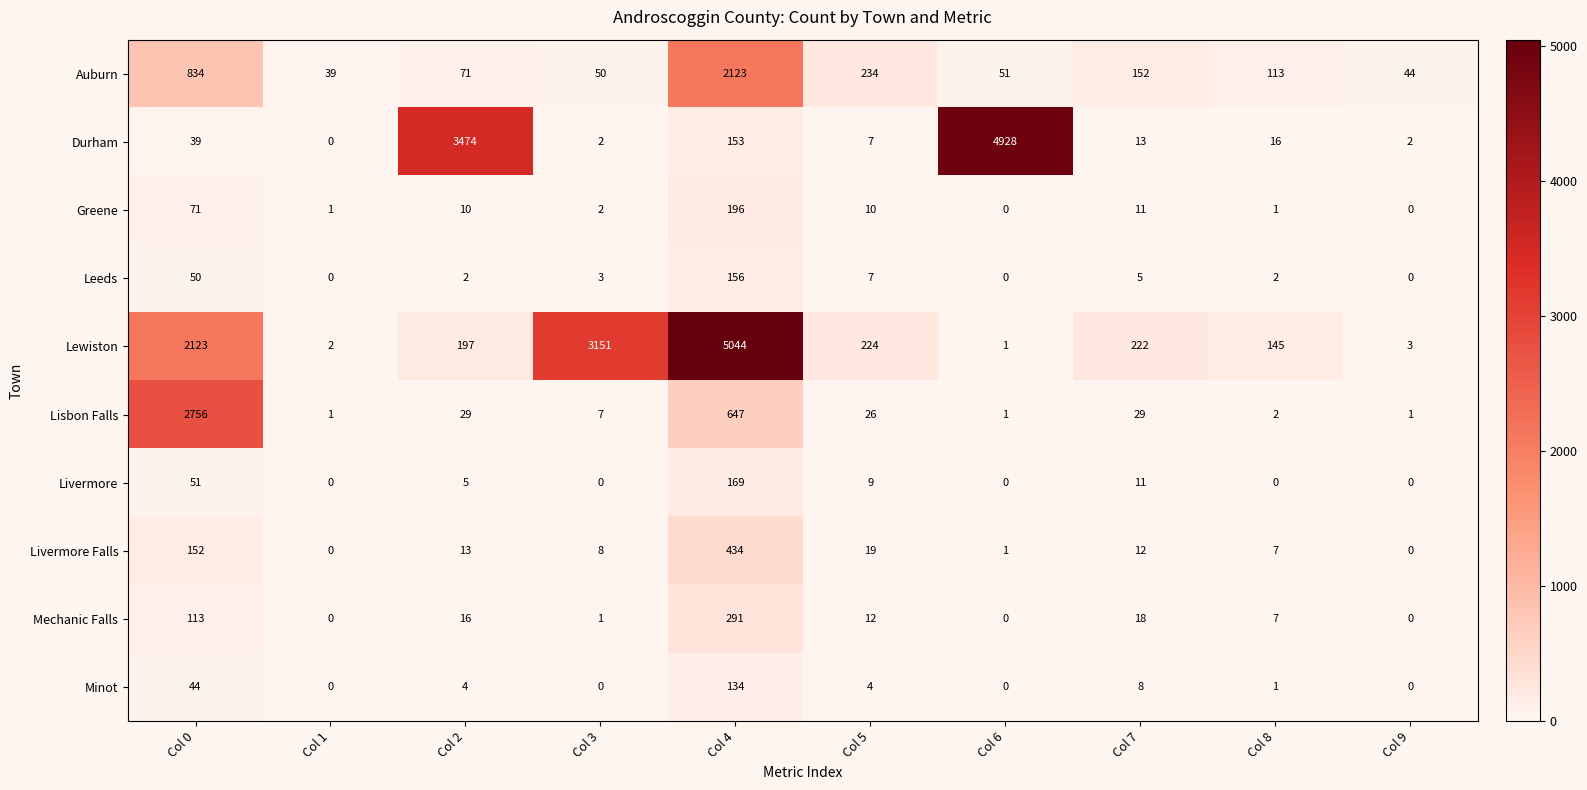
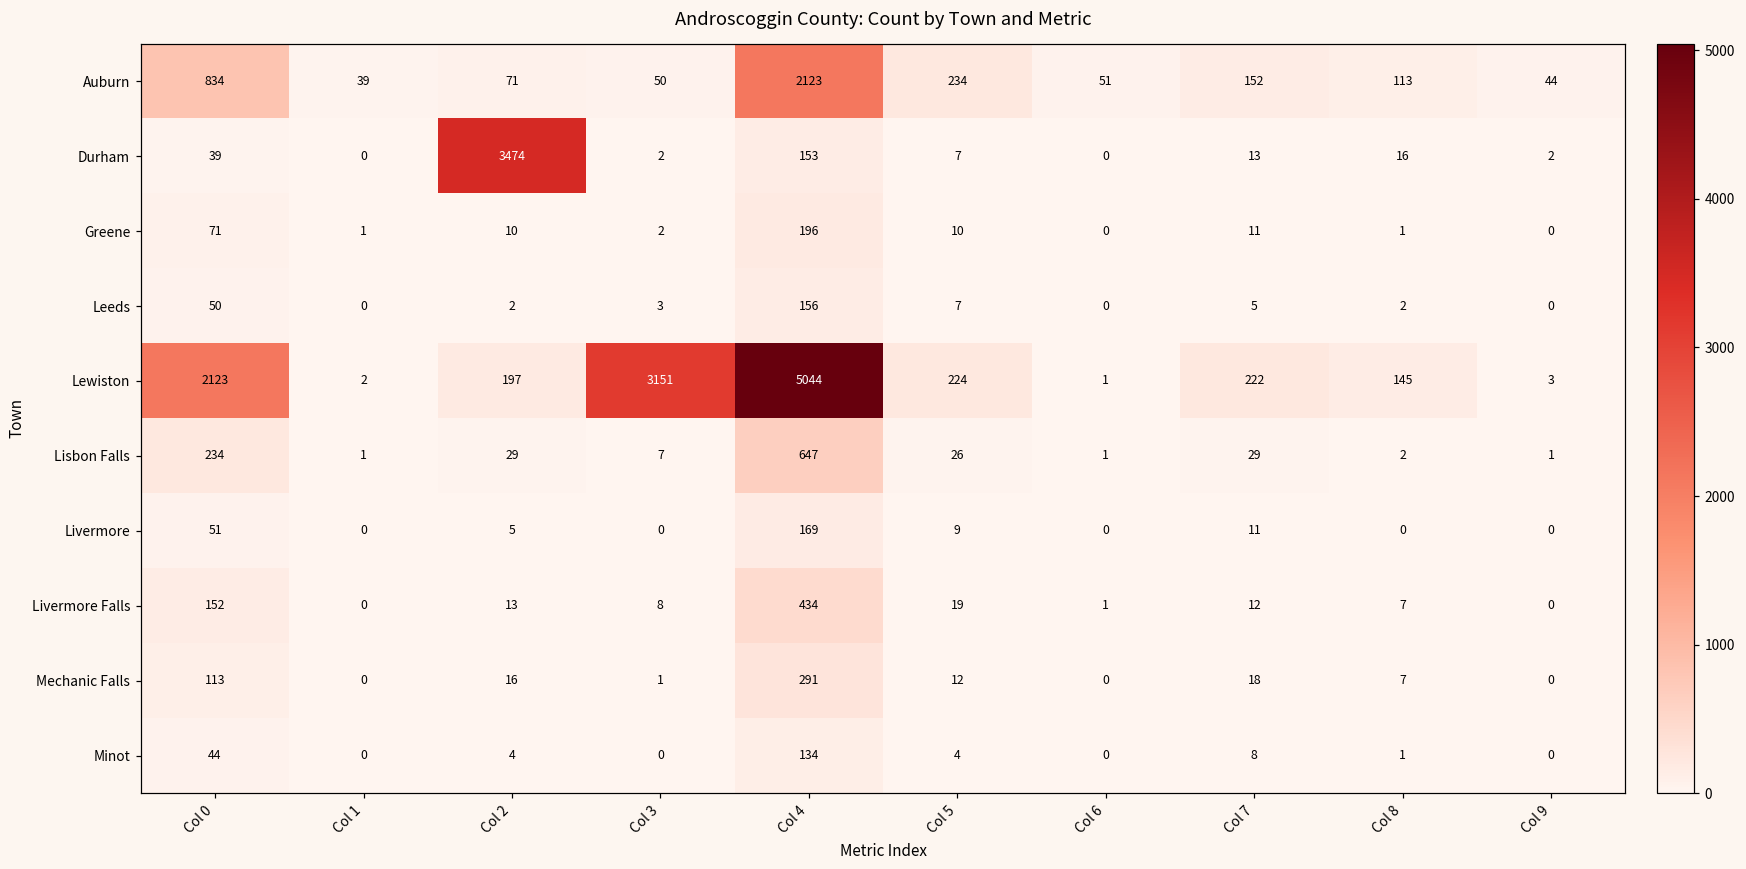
Durham, Col 6: 4928 -> 0
Lisbon Falls, Col 0: 2756 -> 234
